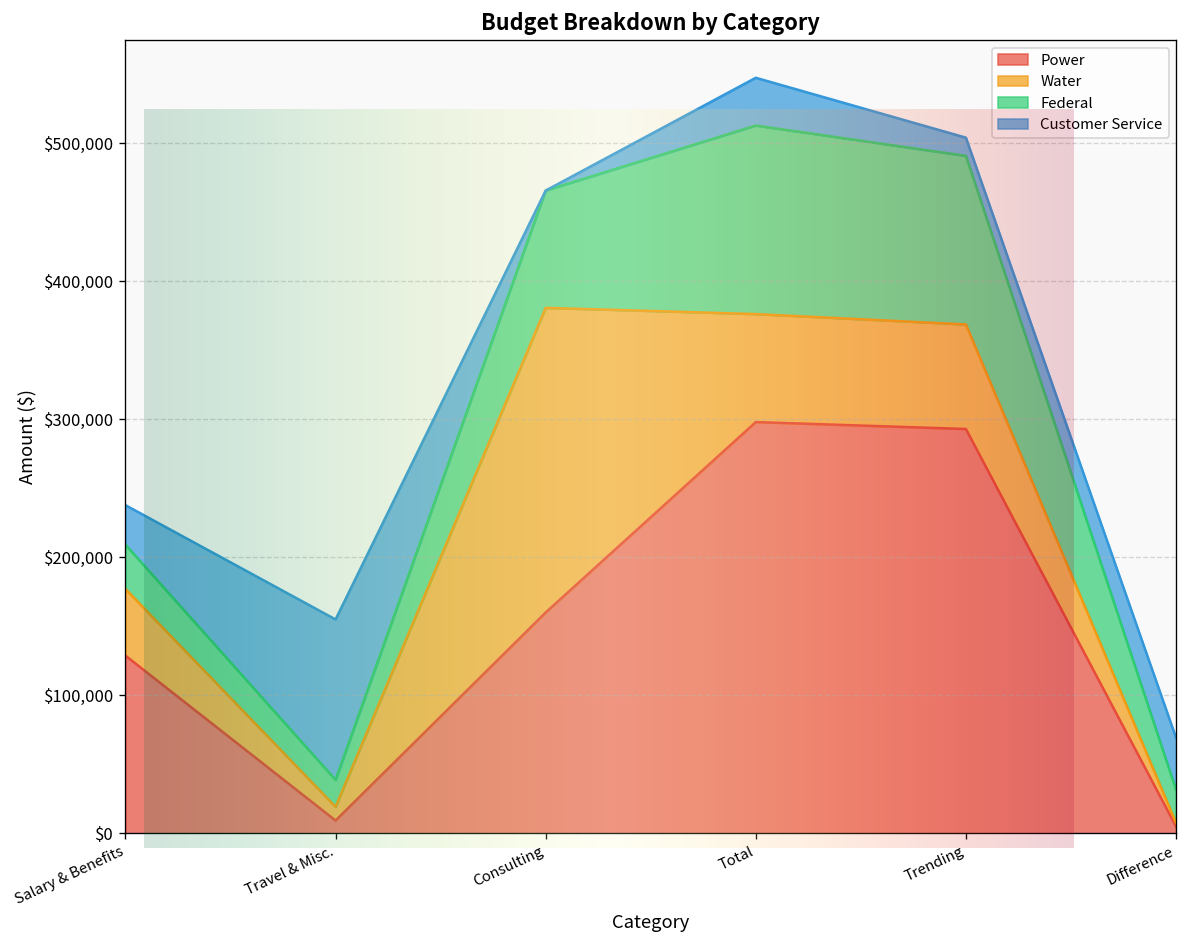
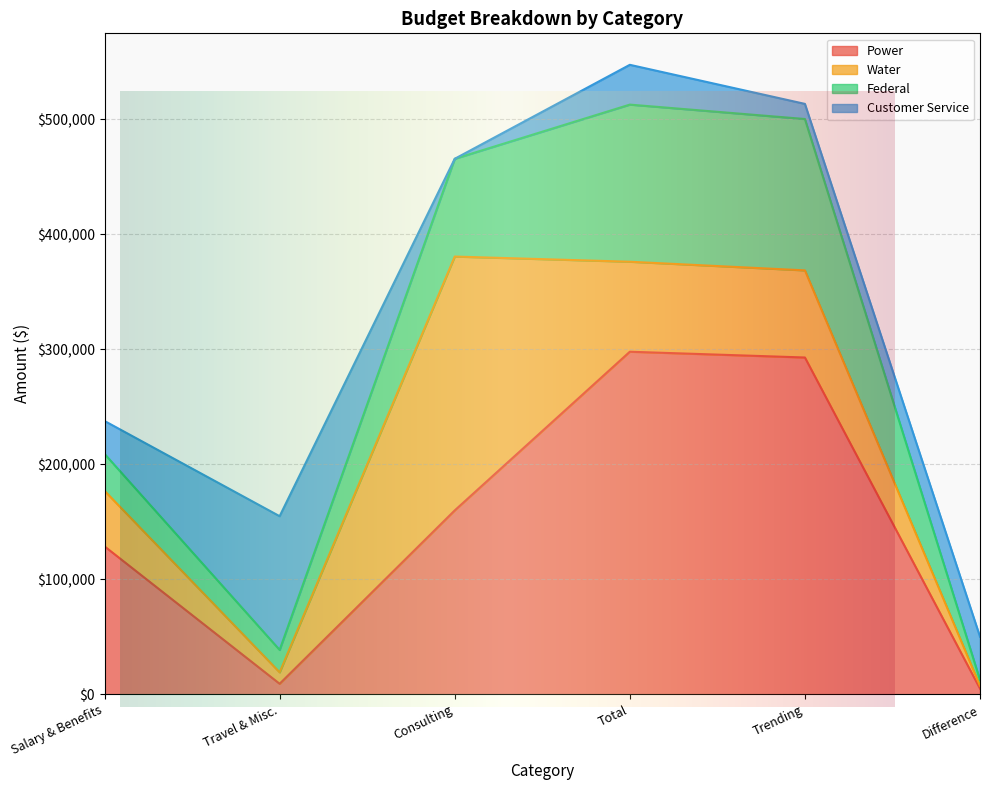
Budget Breakdown by Category, Federal, Trending: $122,000 -> $132,000
Budget Breakdown by Category, Federal, Difference: $24,000 -> $5,000
